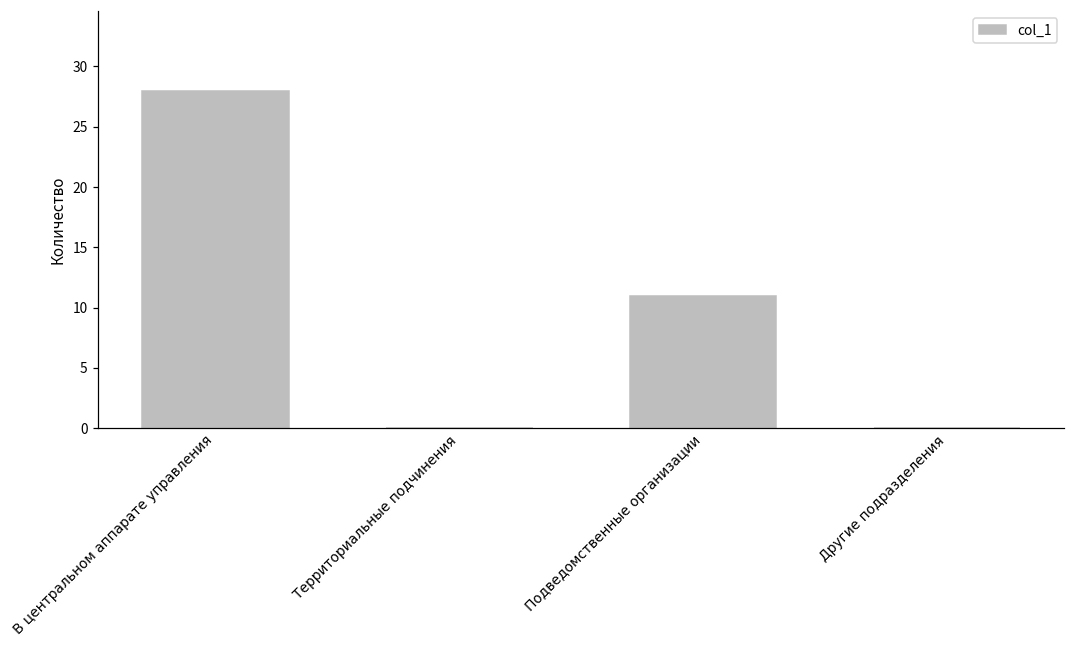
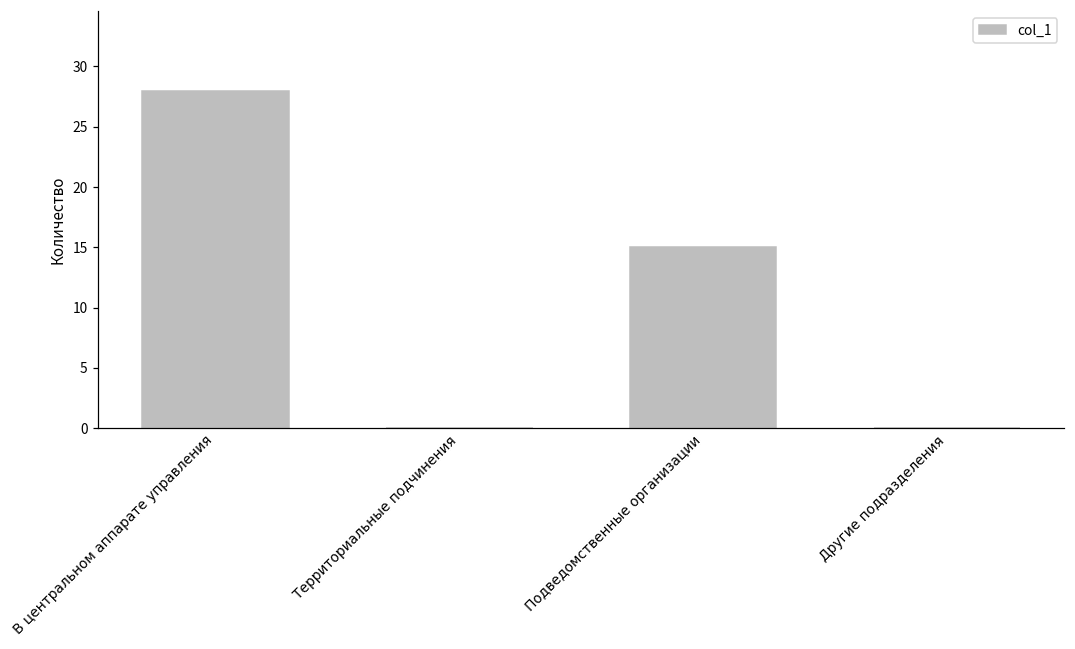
Подведомственные организации: 11 -> 15
